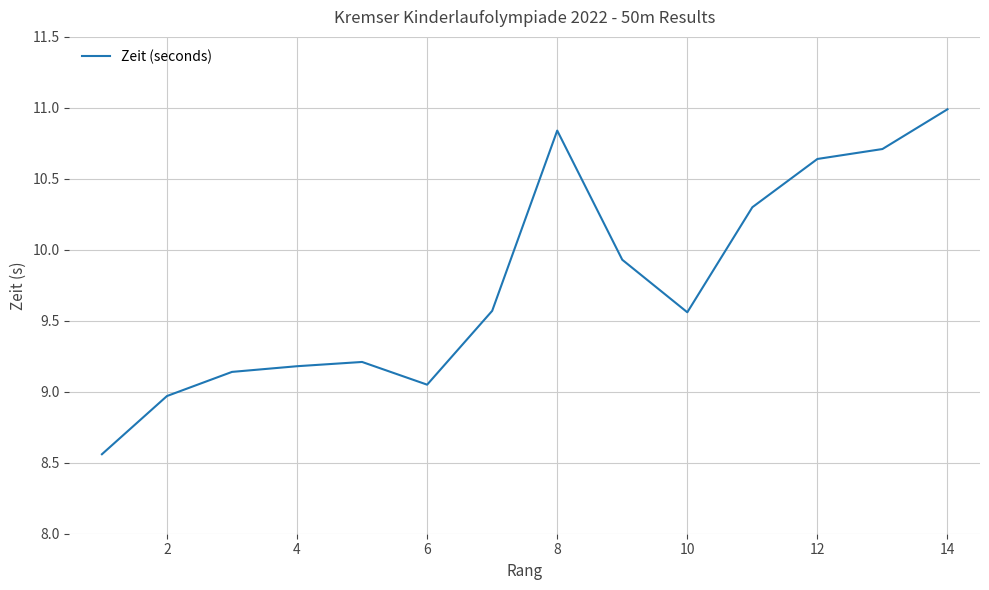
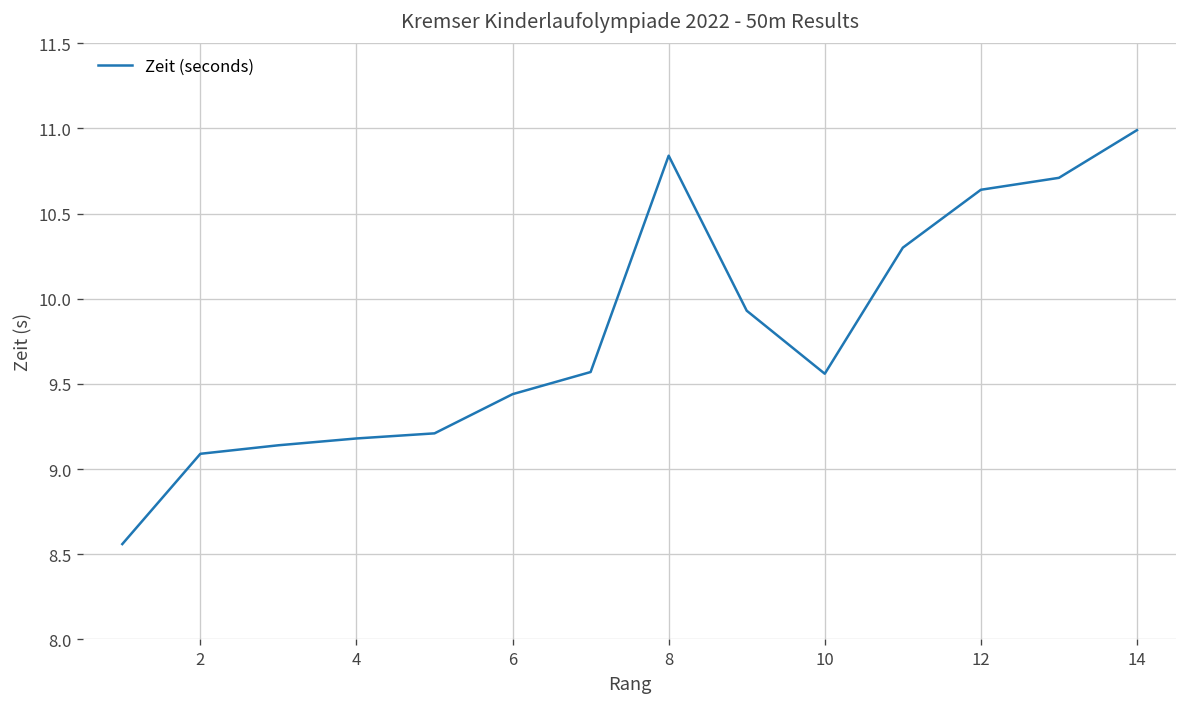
2: 8.97 -> 9.09
6: 9.05 -> 9.44
